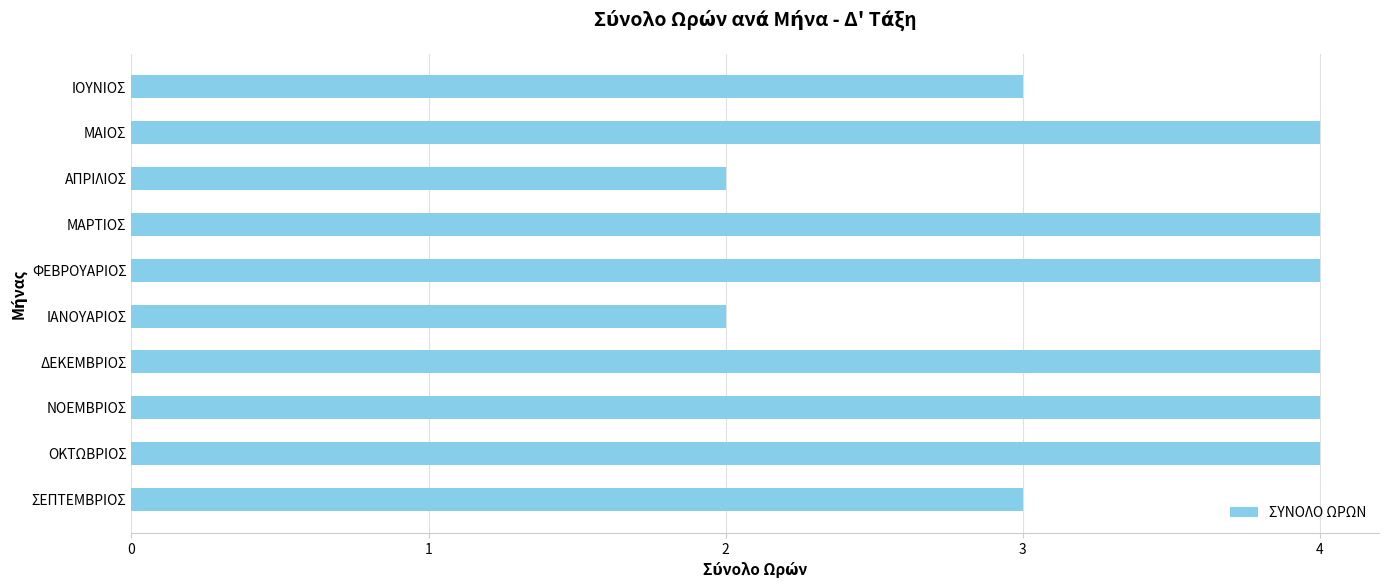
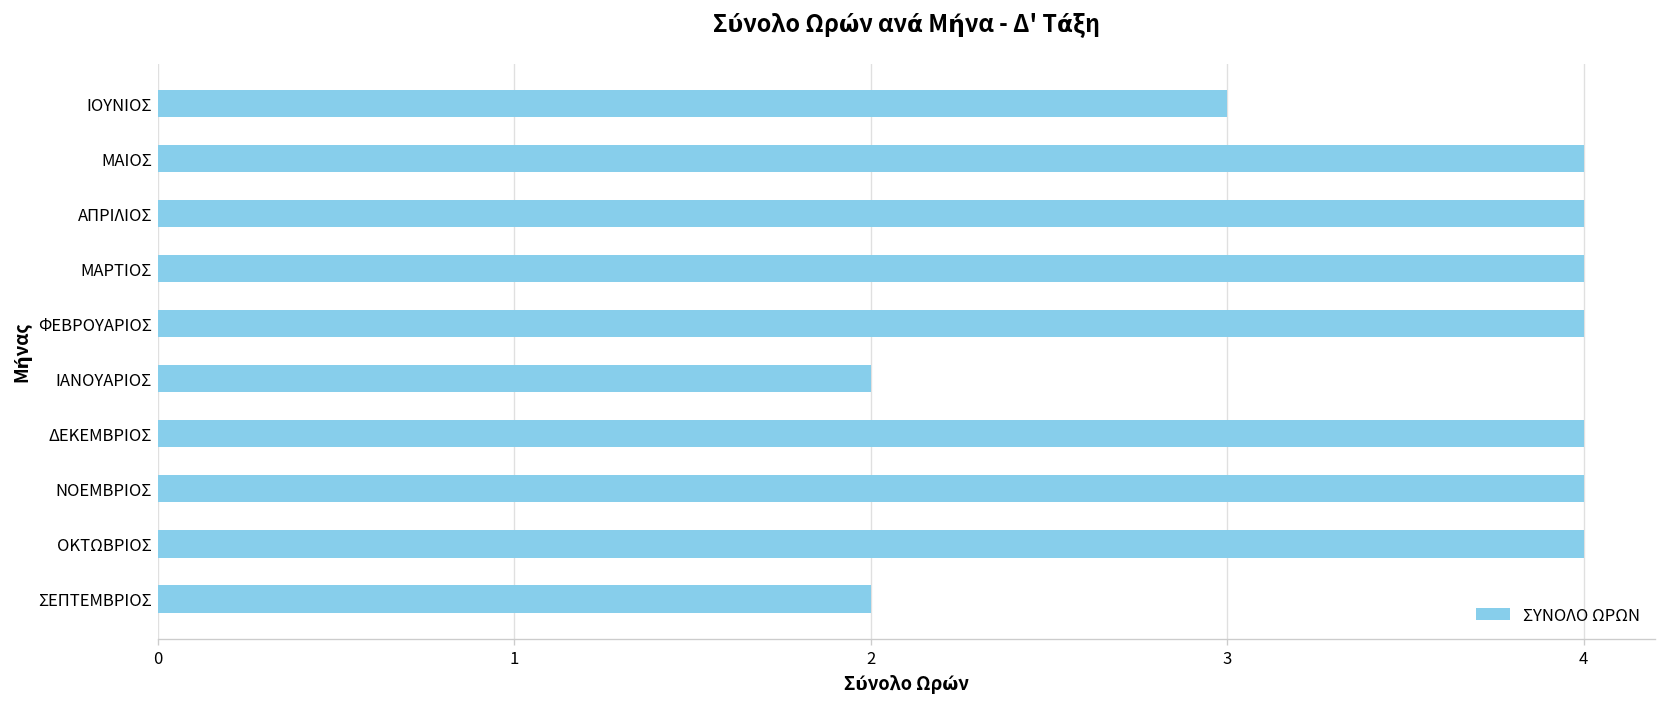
ΑΠΡΙΛΙΟΣ: 2 -> 4
ΣΕΠΤΕΜΒΡΙΟΣ: 3 -> 2
